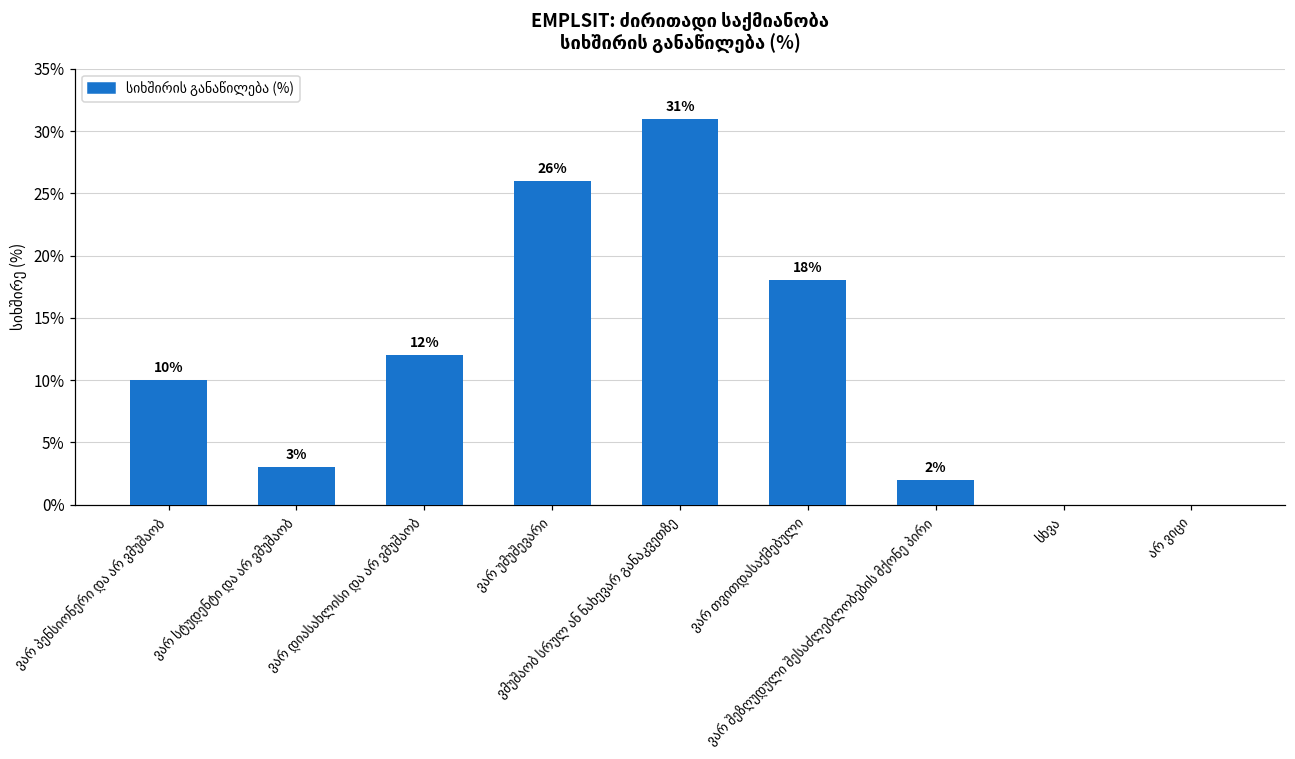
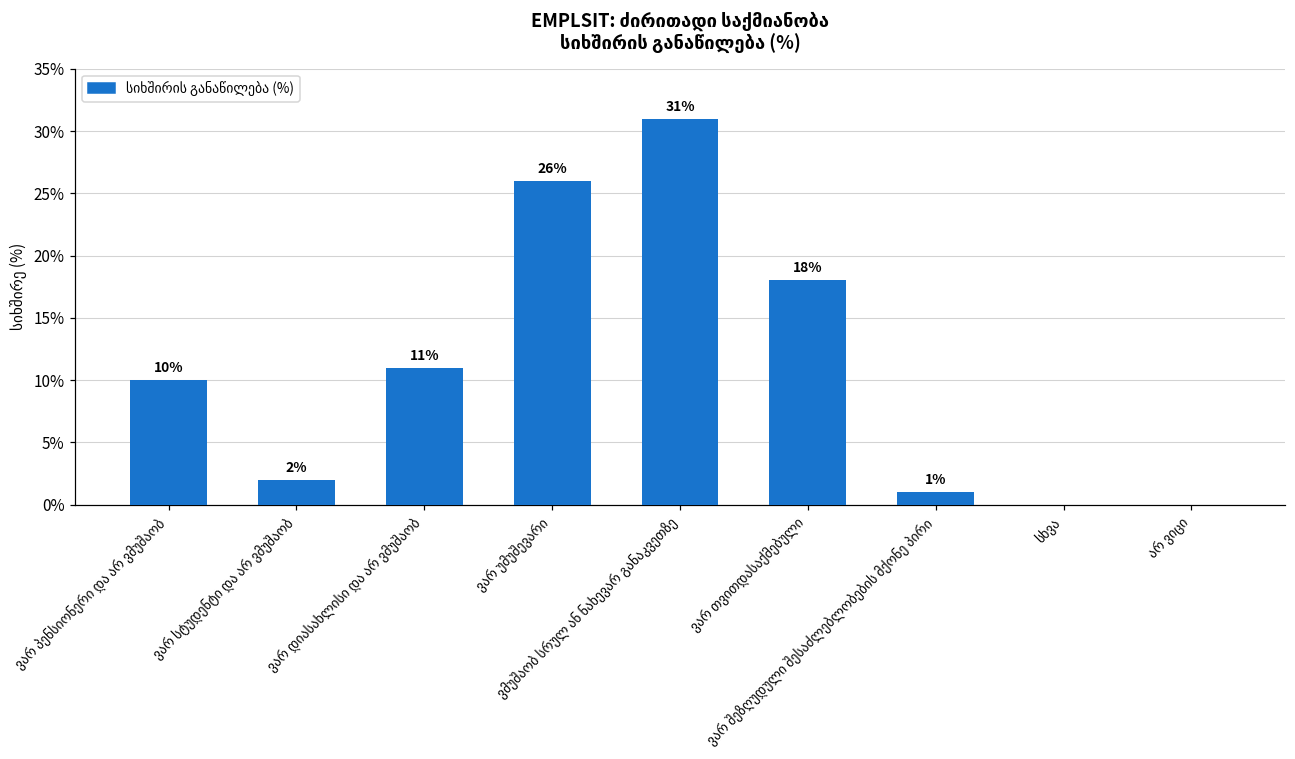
ვარ სტუდენტი და არ ვმუშაობ: 3% -> 2%
ვარ დიასახლისი და არ ვმუშაობ: 12% -> 11%
ვარ შეზღუდული შესაძლებლობების მქონე პირი: 2% -> 1%
